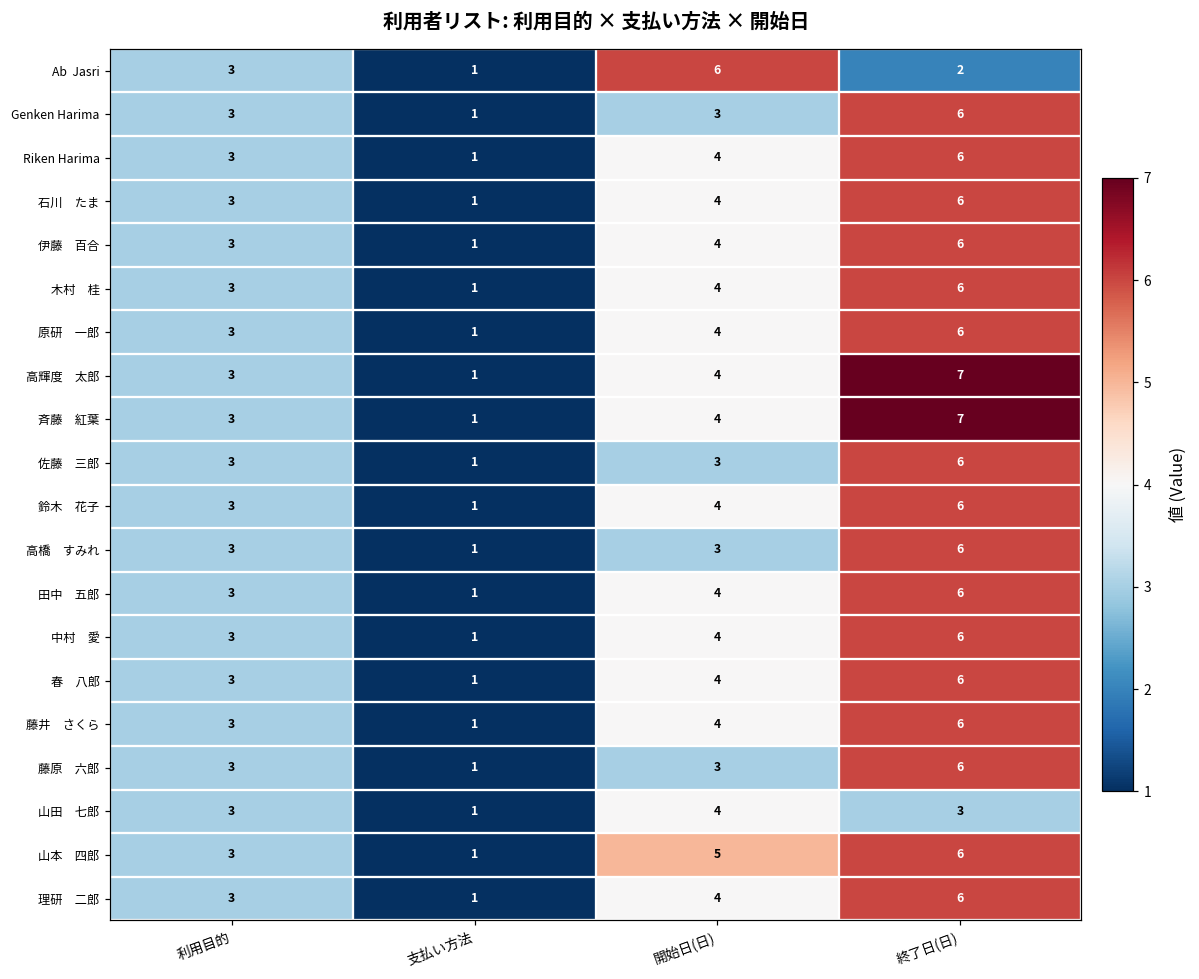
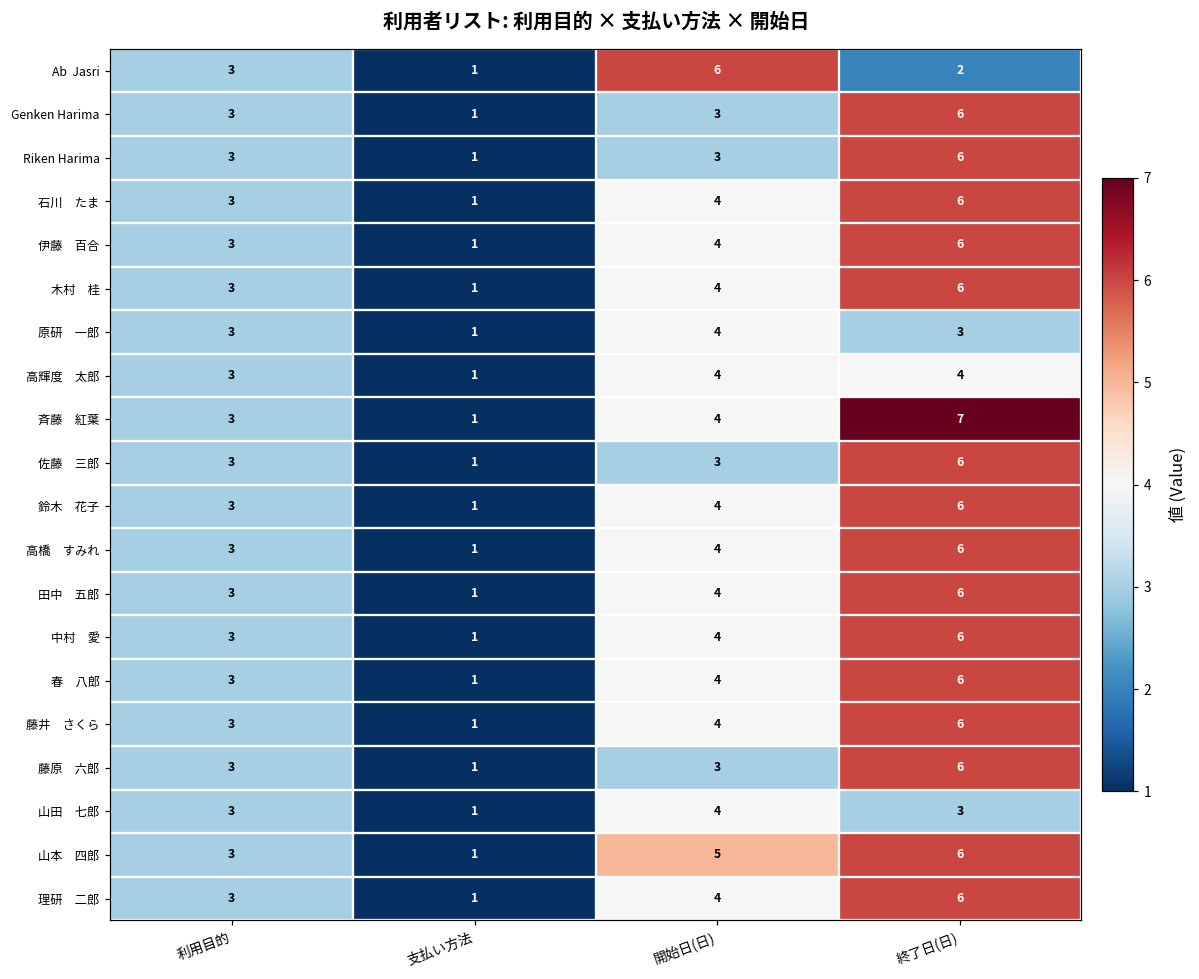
Riken Harima, 開始日(日): 4 -> 3
原研 一郎, 終了日(日): 6 -> 3
高輝度 太郎, 終了日(日): 7 -> 4
高橋 すみれ, 開始日(日): 3 -> 4
